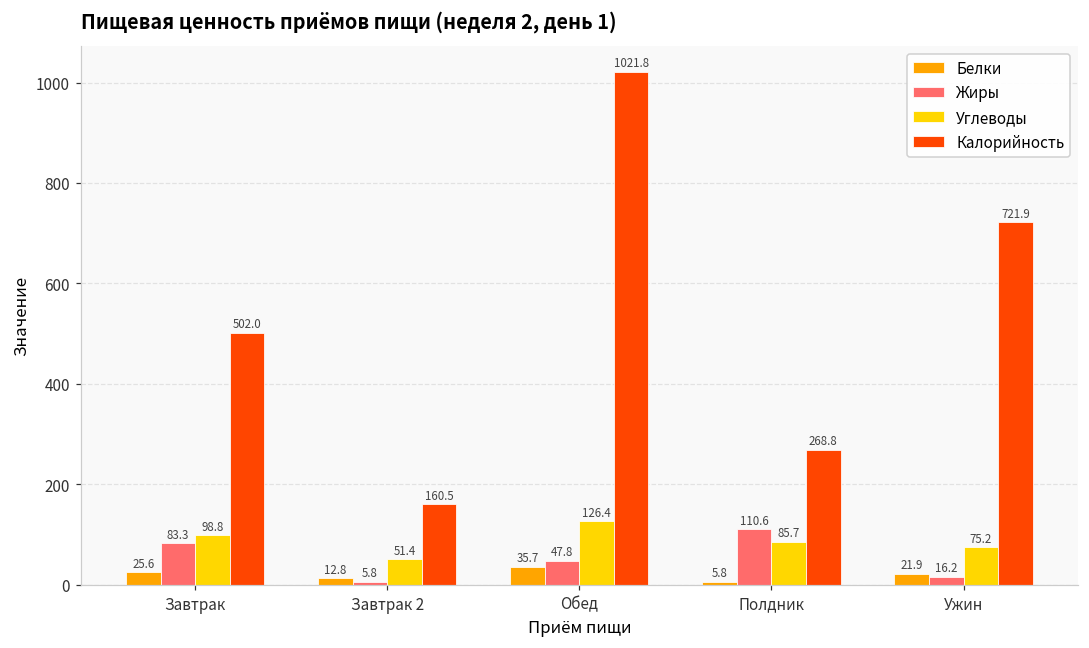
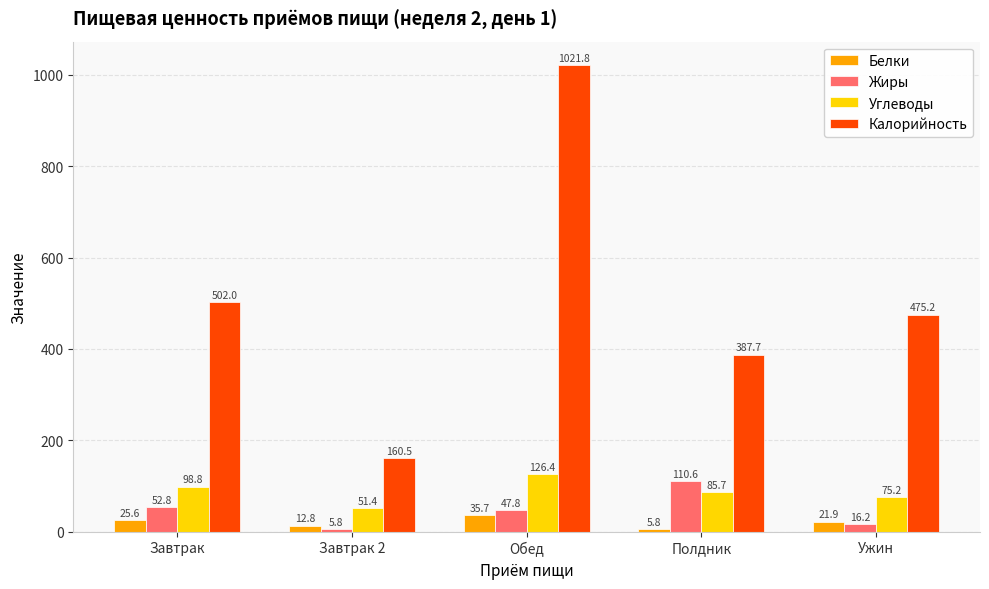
Жиры, Завтрак: 83.3 -> 52.8
Калорийность, Полдник: 268.8 -> 387.7
Калорийность, Ужин: 721.9 -> 475.2
